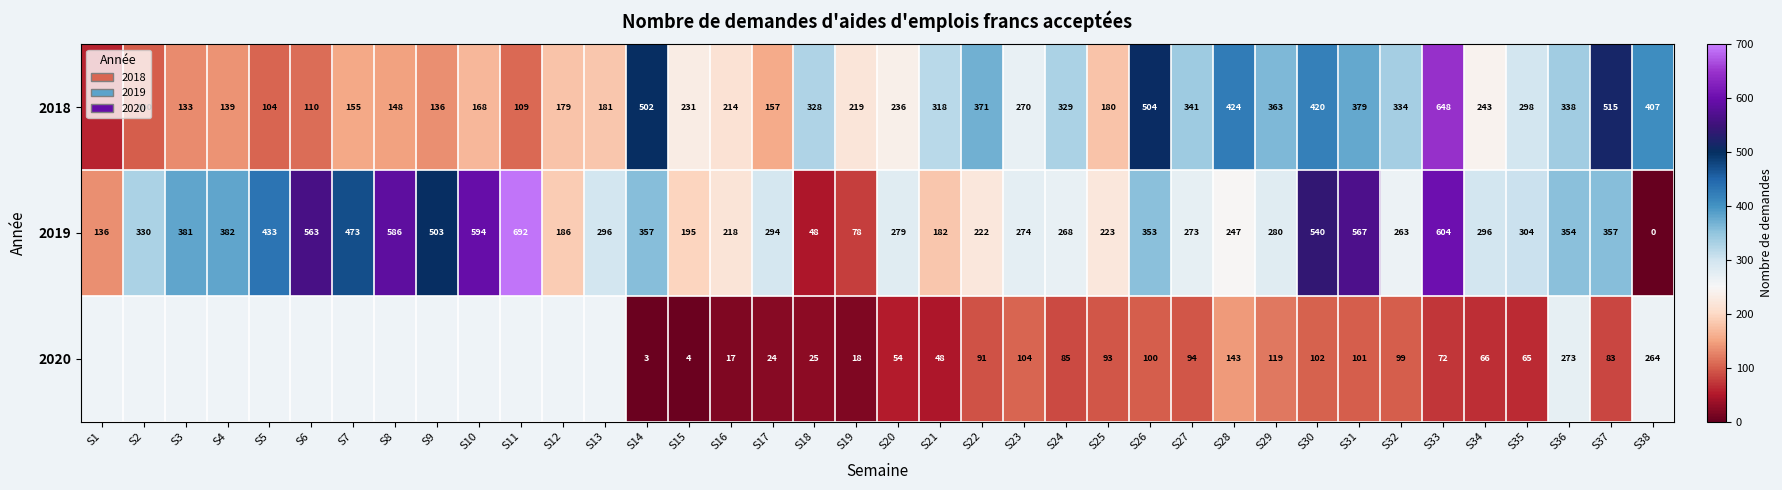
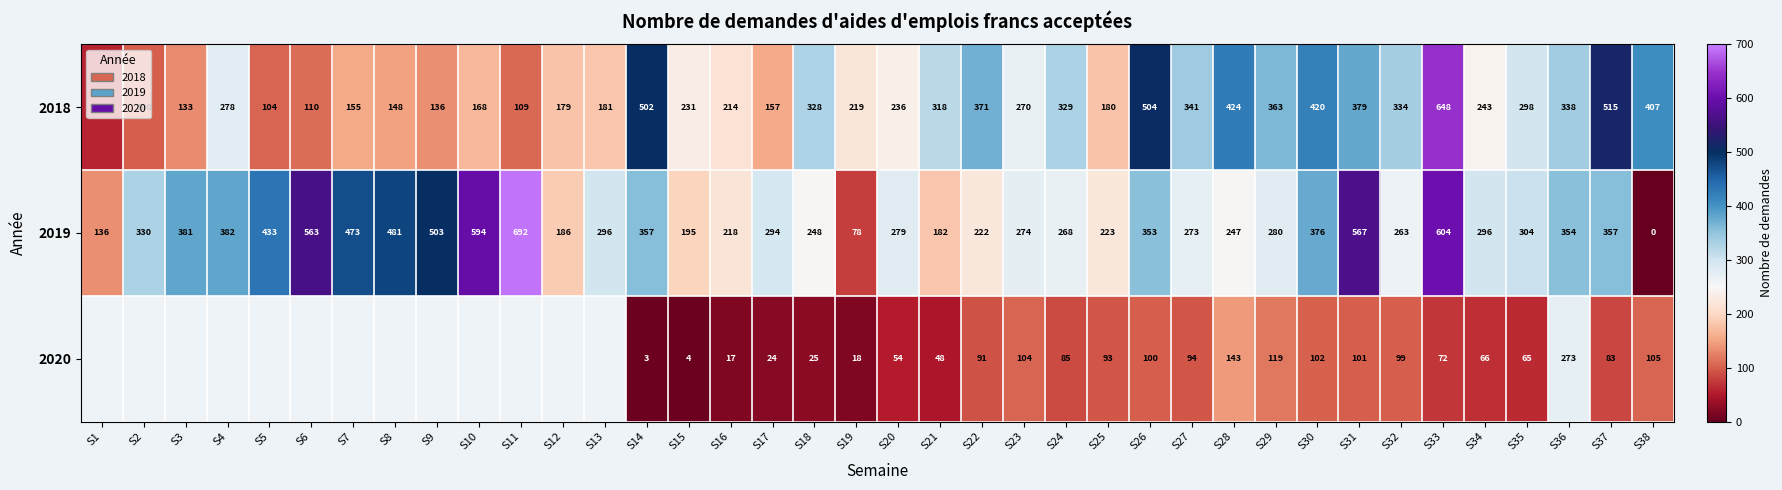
2018, S4: 139 -> 278
2019, S8: 586 -> 481
2019, S18: 48 -> 248
2019, S30: 540 -> 376
2020, S38: 264 -> 105
